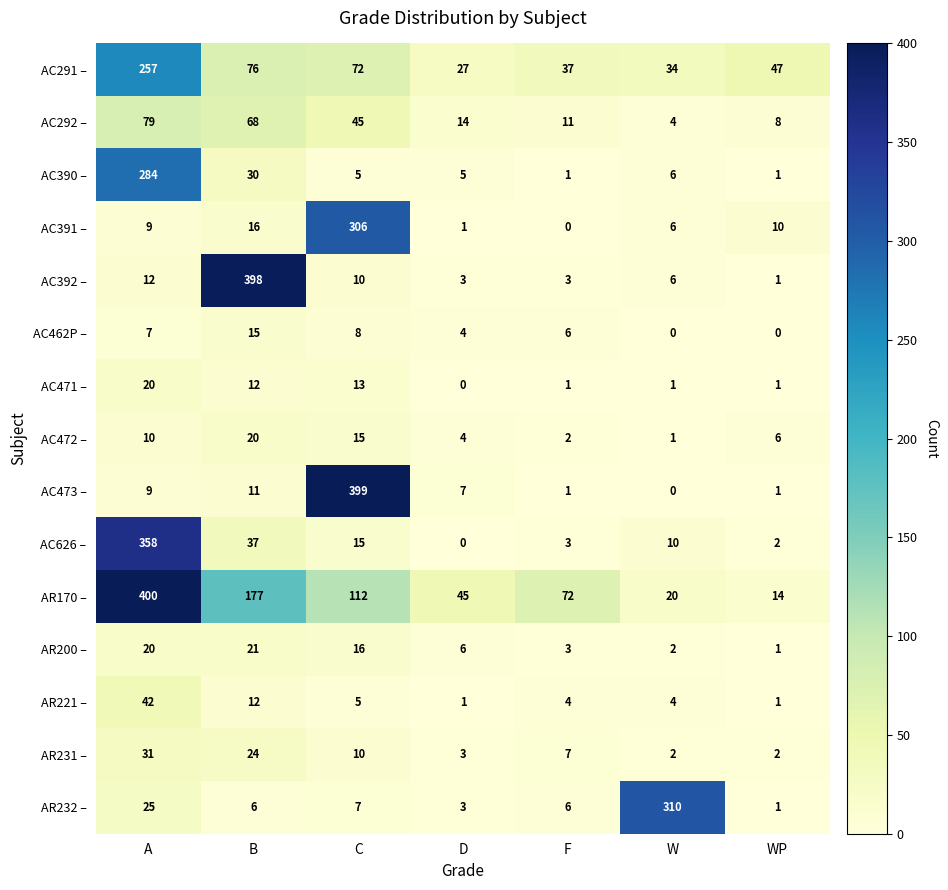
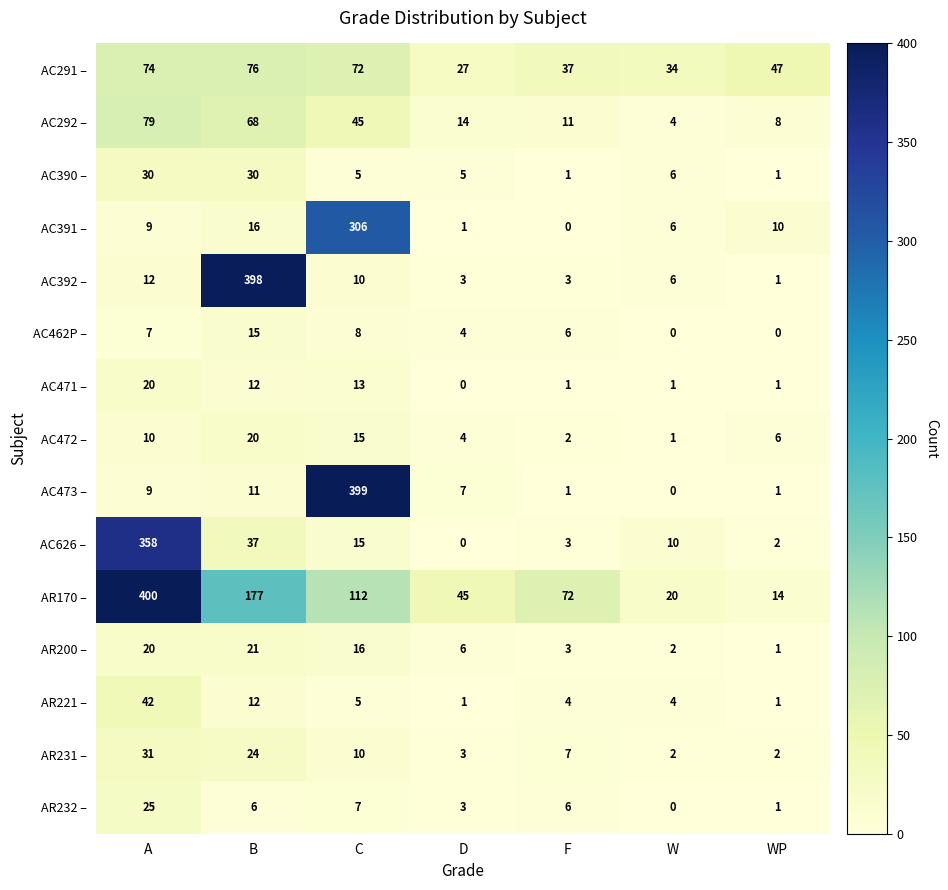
AC291 –, A: 257 -> 74
AC390 –, A: 284 -> 30
AR232 –, W: 310 -> 0
